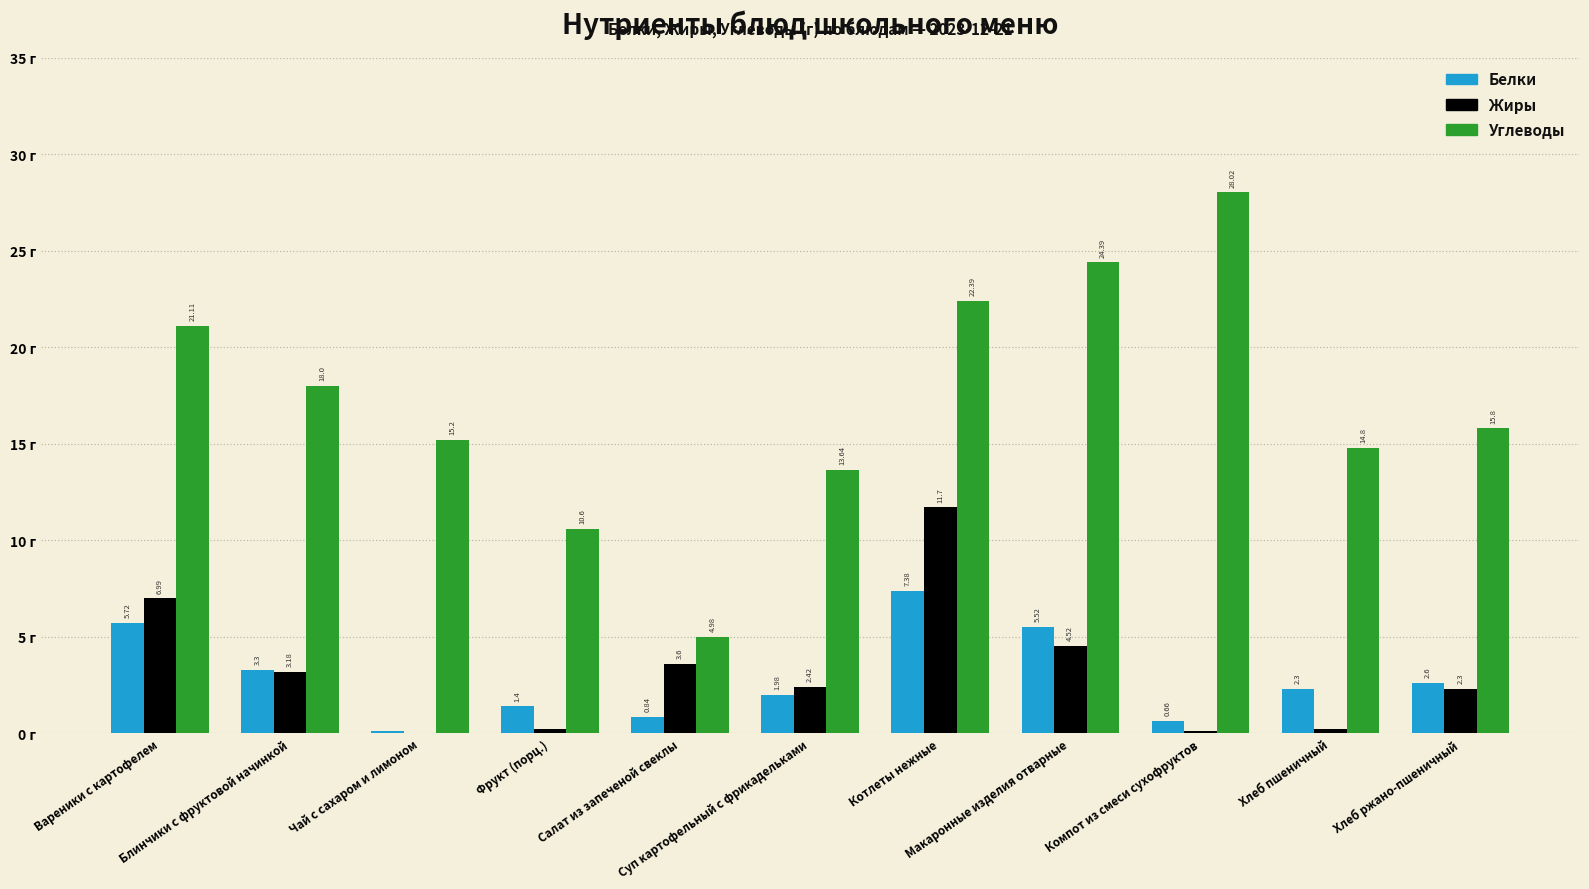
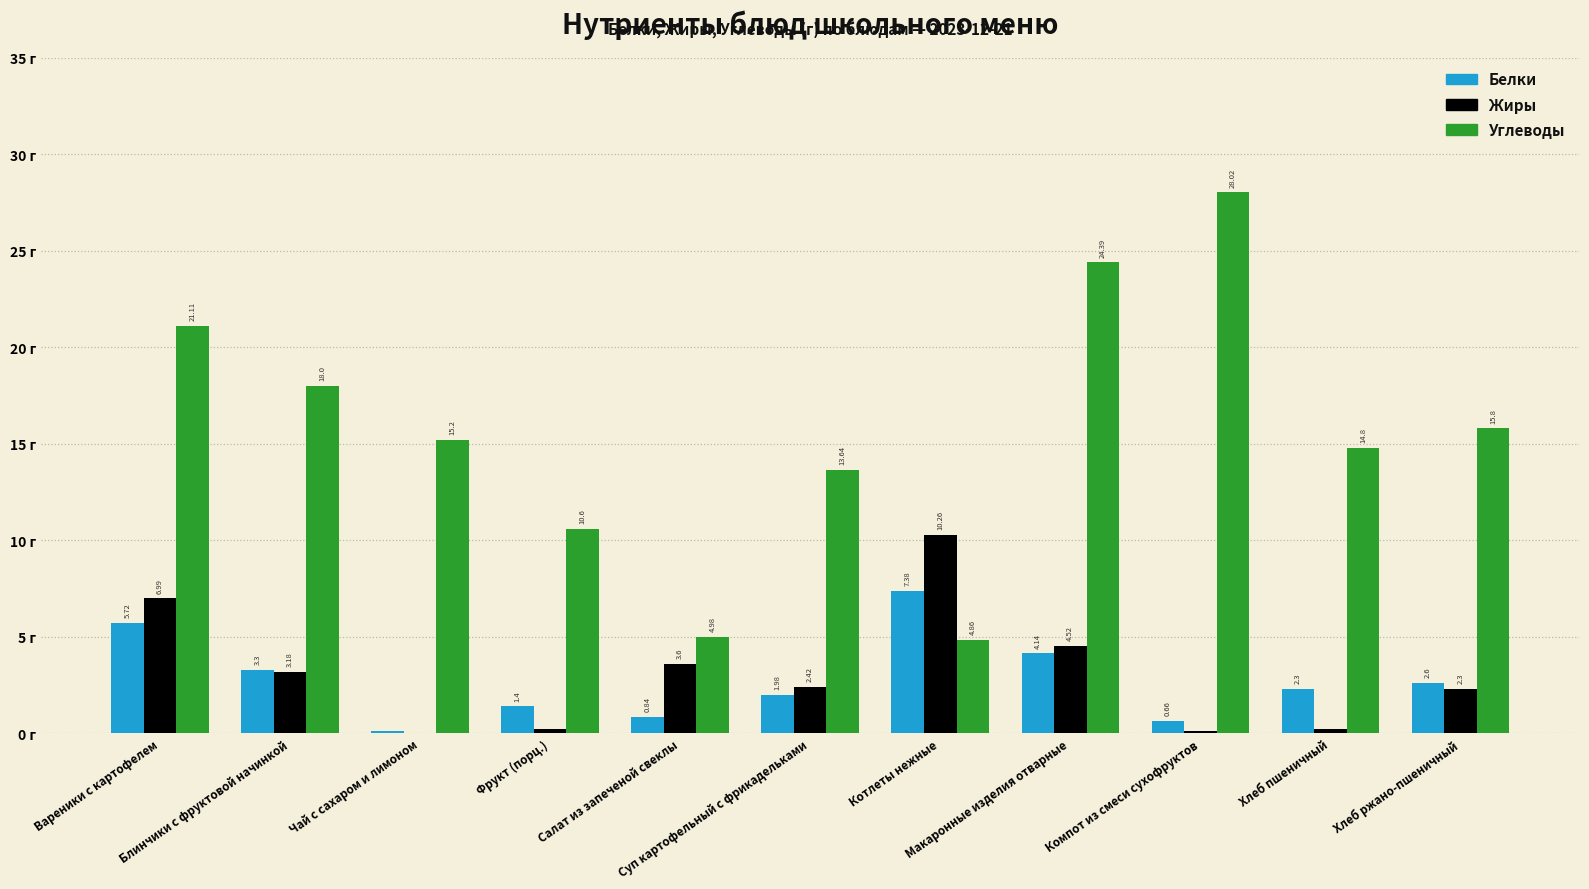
Жиры, Котлеты нежные: 11.7 -> 10.26
Углеводы, Котлеты нежные: 22.39 -> 4.86
Белки, Макаронные изделия отварные: 5.52 -> 4.14
